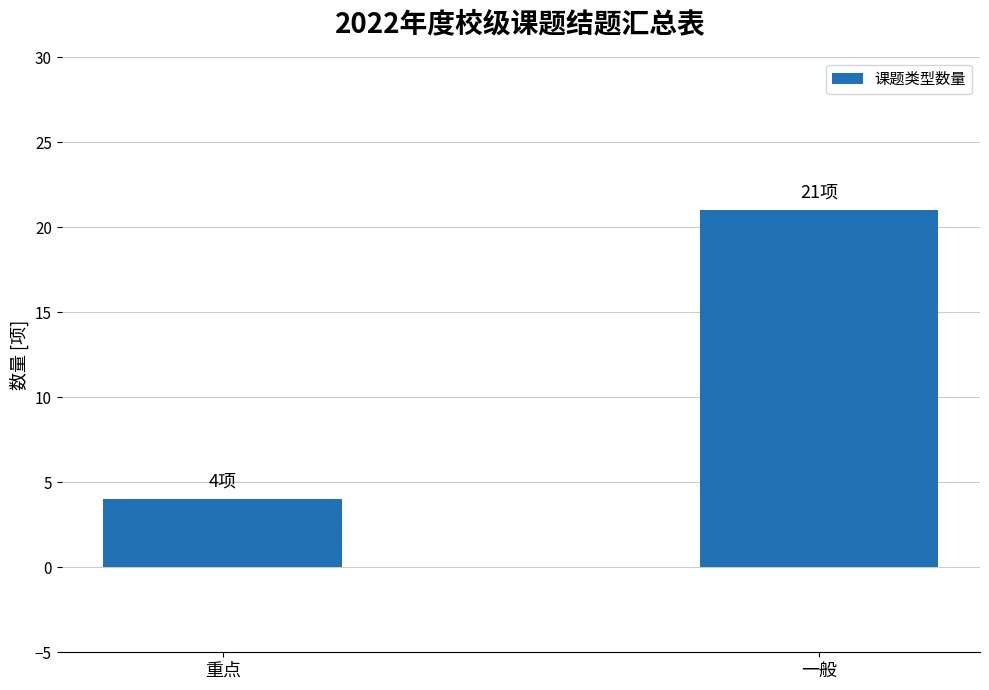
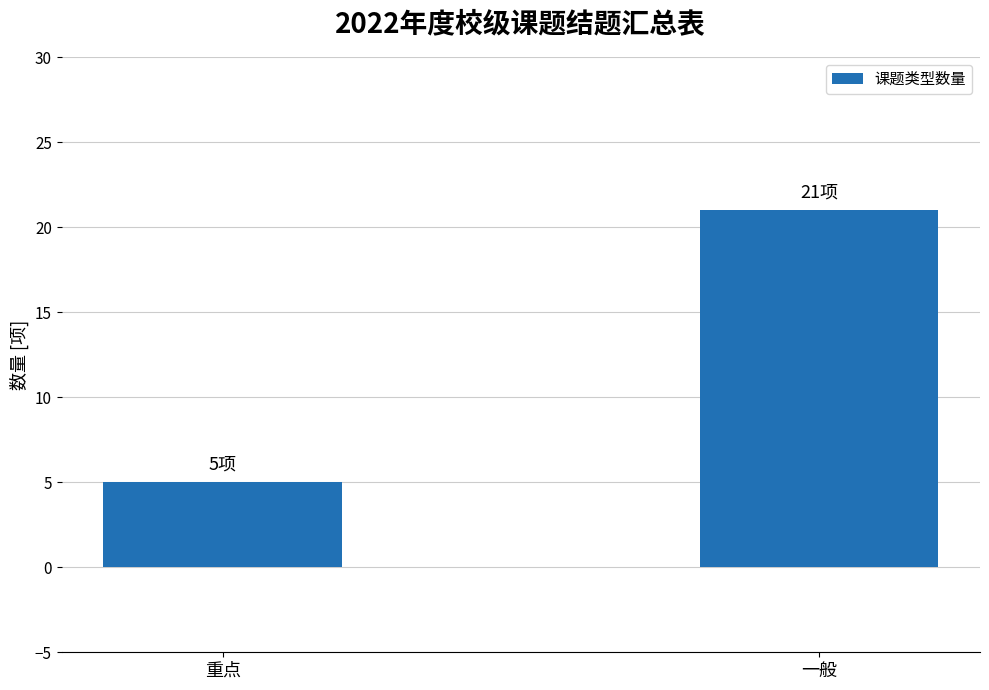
重点: 4项 -> 5项
